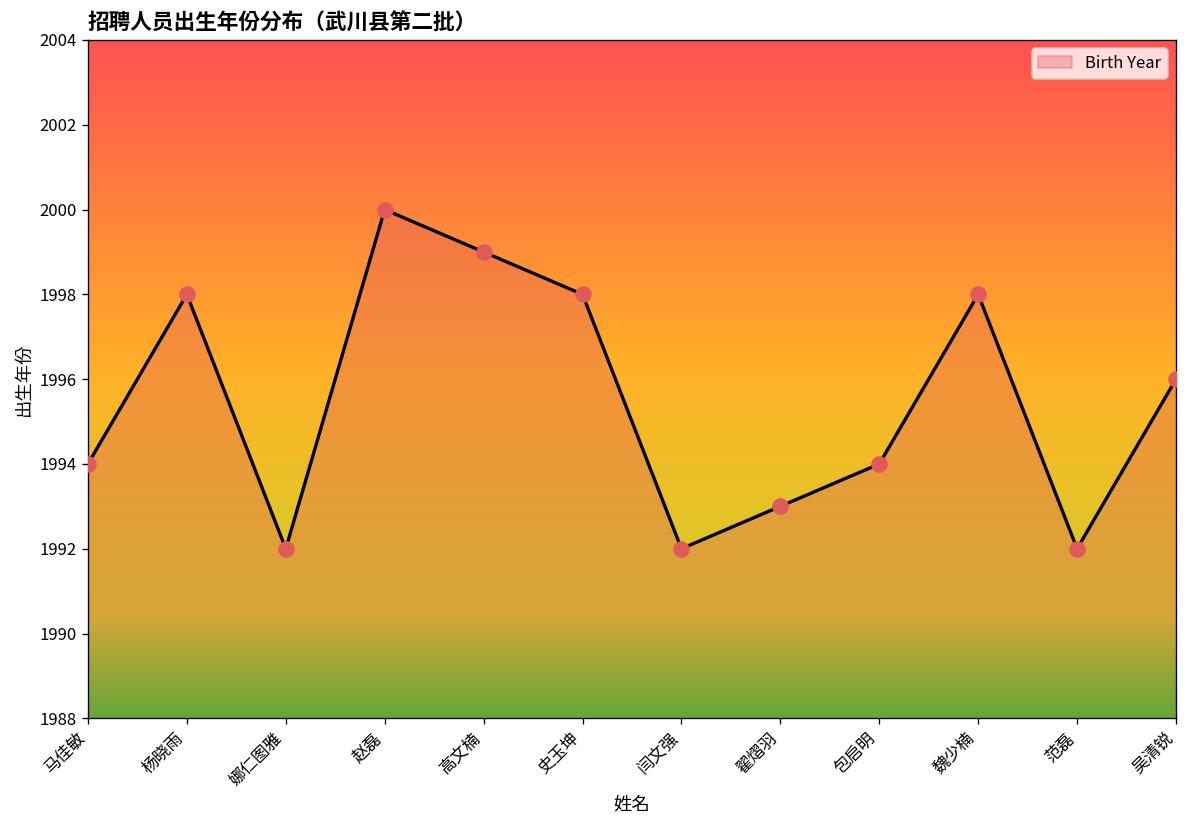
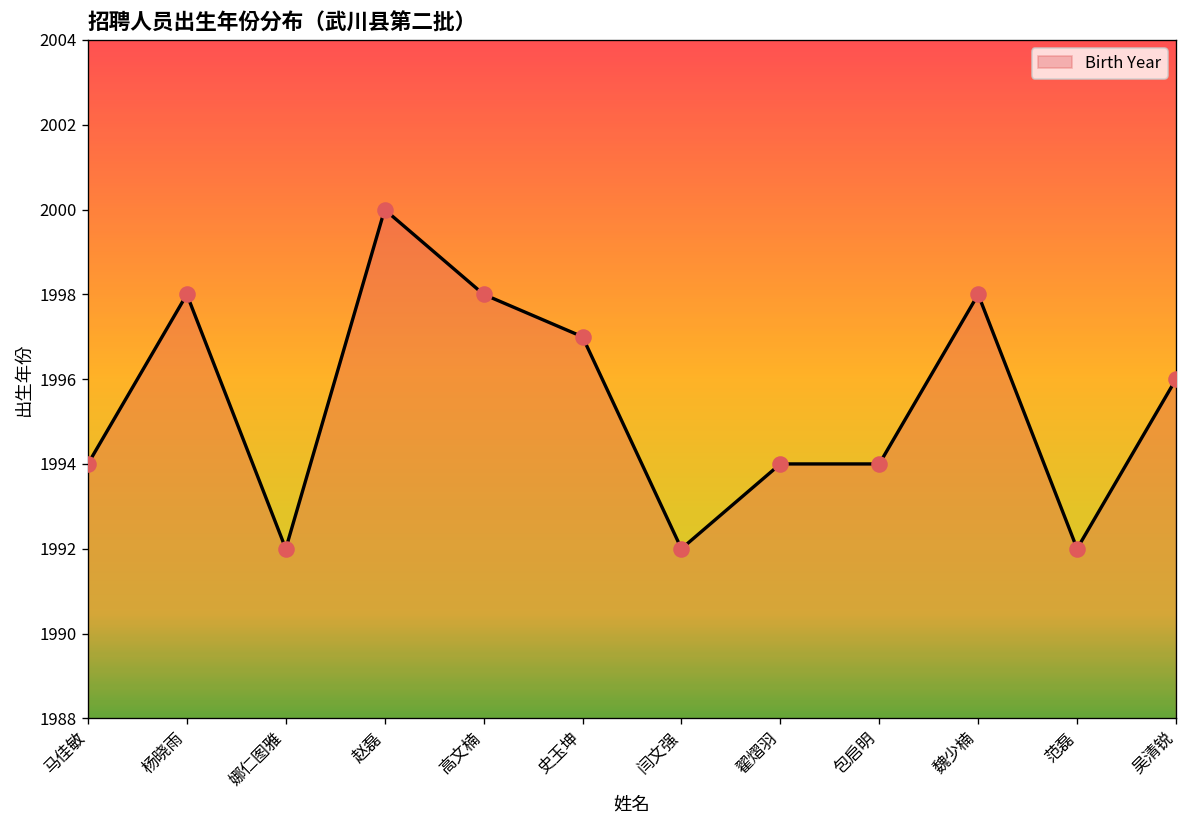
高文楠: 1999 -> 1998
史玉坤: 1998 -> 1997
翟熠羽: 1993 -> 1994
